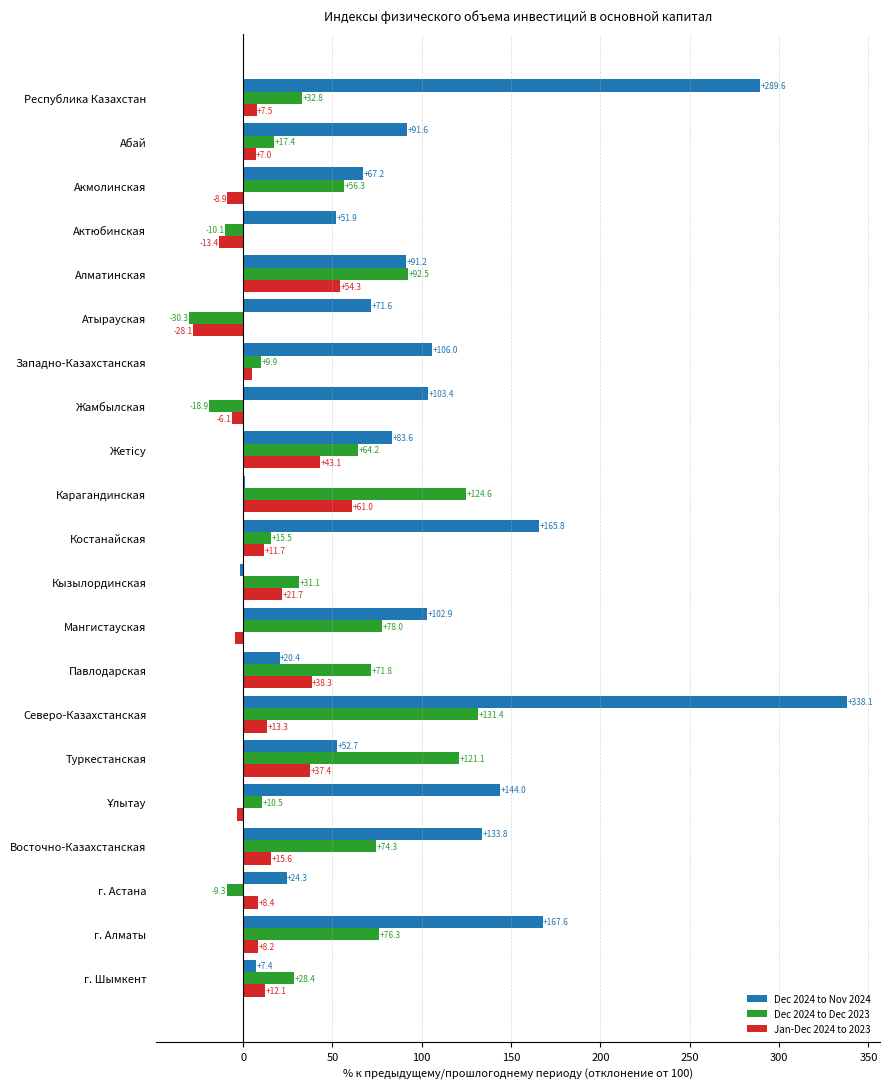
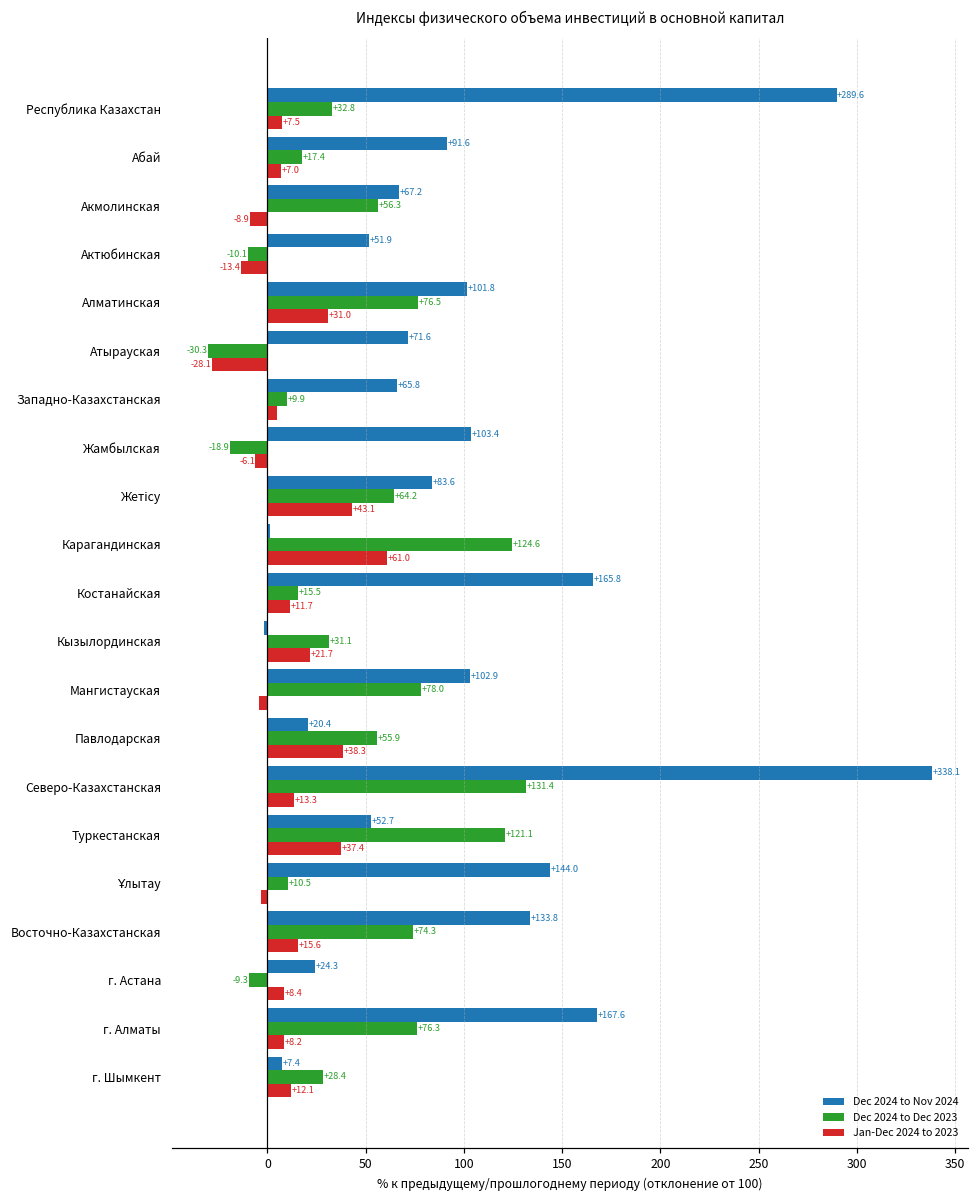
Dec 2024 to Nov 2024, Алматинская: +91.2 -> +101.8
Dec 2024 to Dec 2023, Алматинская: +92.5 -> +76.5
Jan-Dec 2024 to 2023, Алматинская: +54.3 -> +31.0
Dec 2024 to Nov 2024, Западно-Казахстанская: +106.0 -> +65.8
Dec 2024 to Dec 2023, Павлодарская: +71.8 -> +55.9
